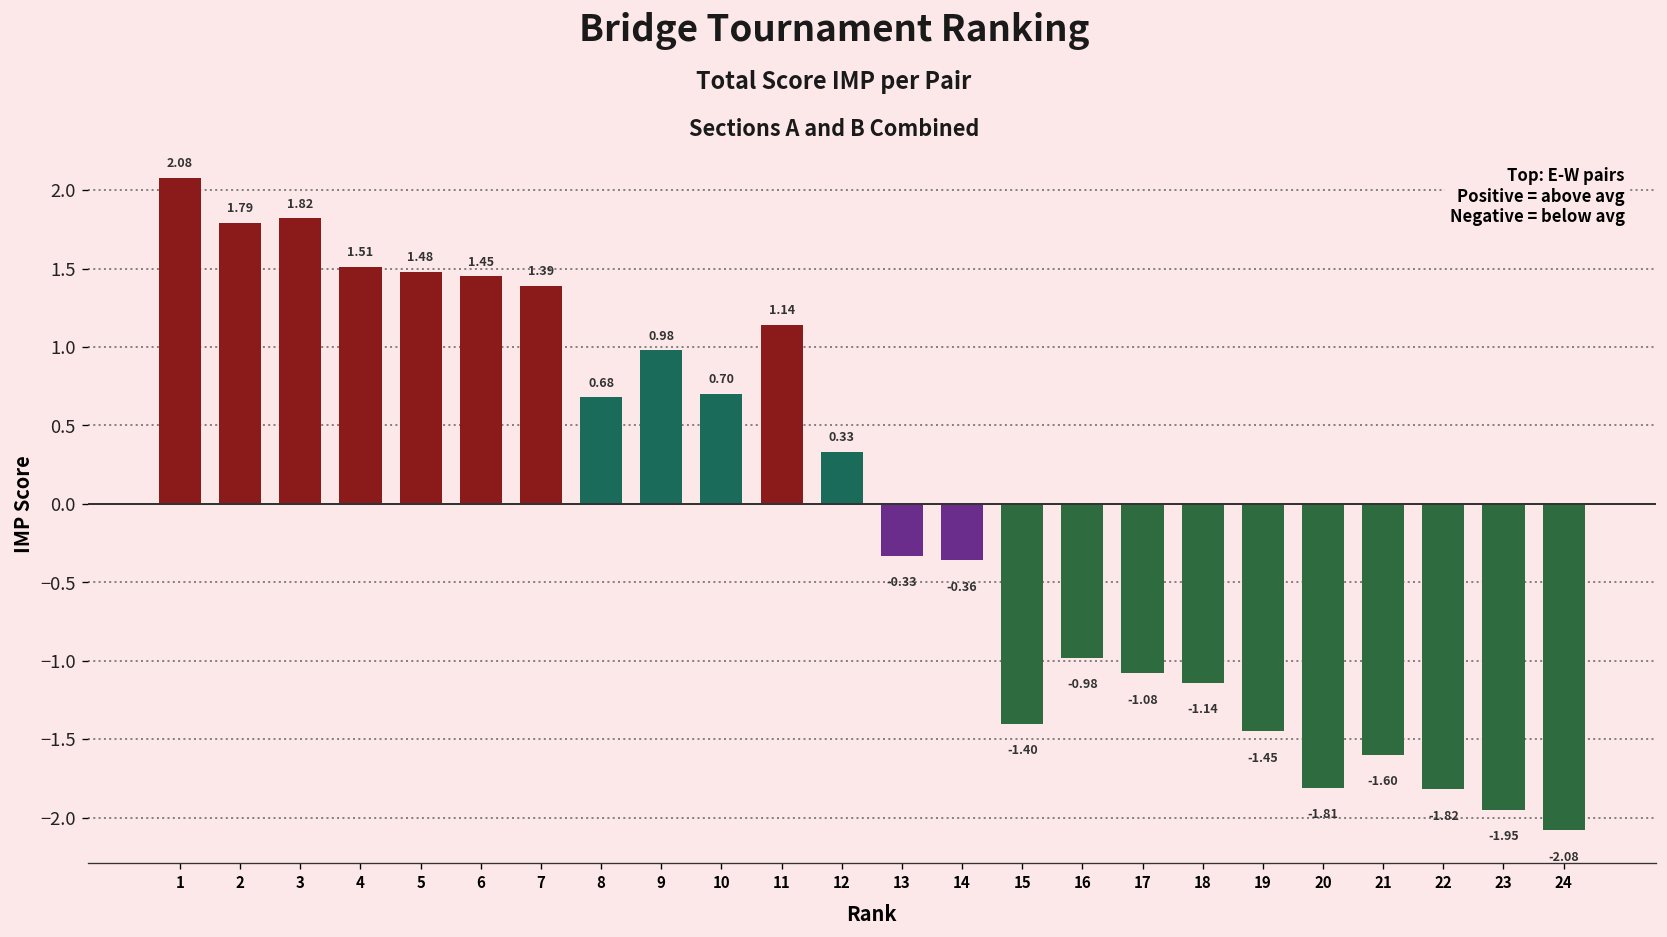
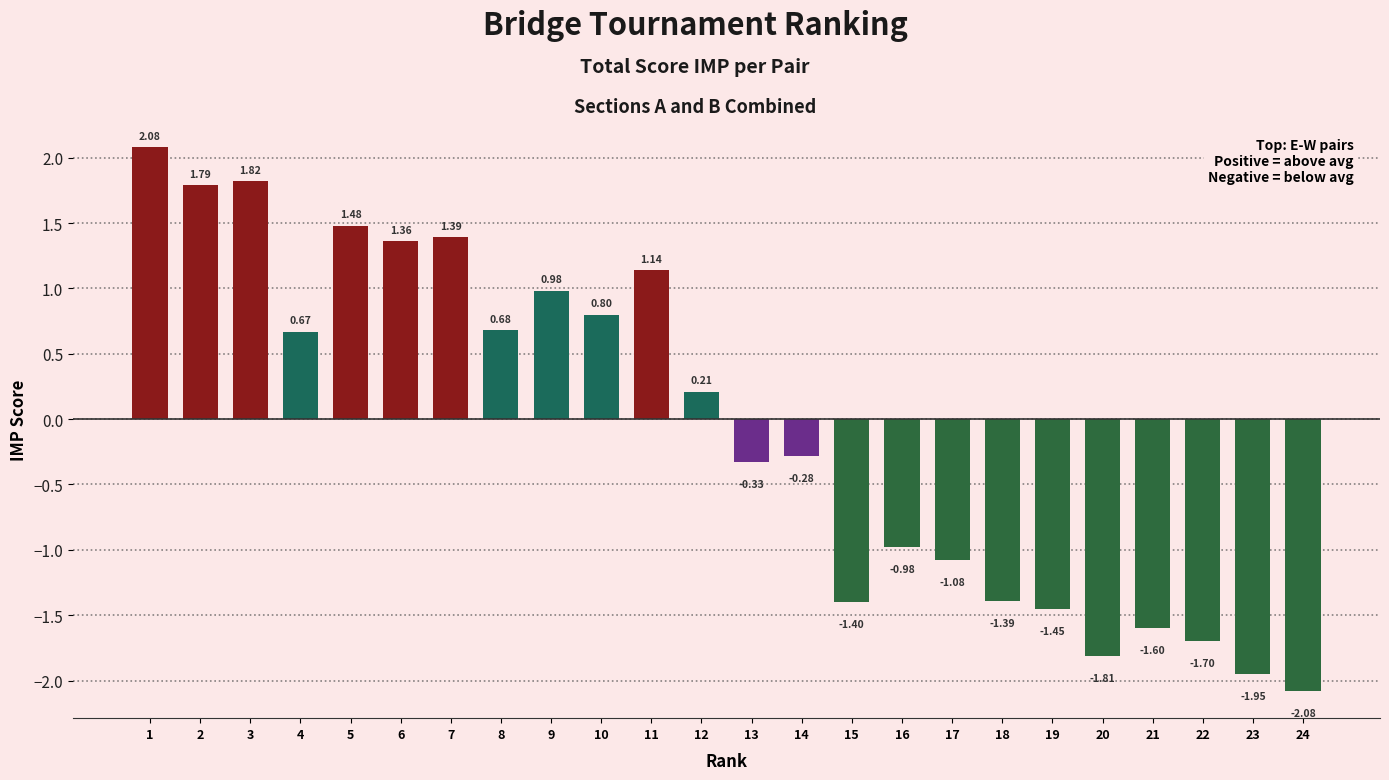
4: 1.51 -> 0.67
6: 1.45 -> 1.36
10: 0.70 -> 0.80
12: 0.33 -> 0.21
14: -0.36 -> -0.28
18: -1.14 -> -1.39
22: -1.82 -> -1.70
